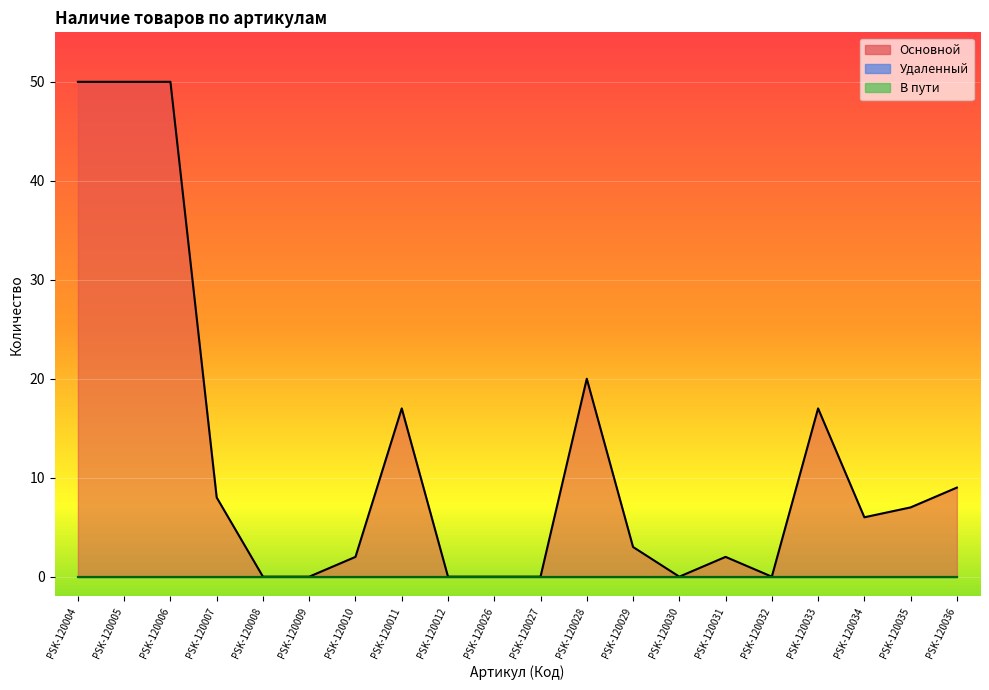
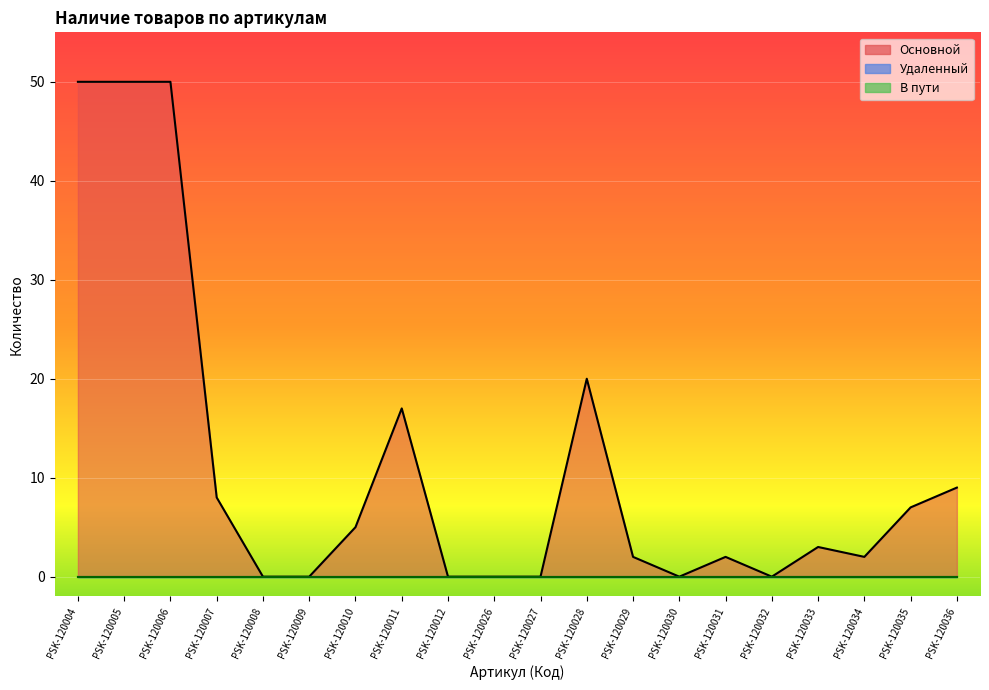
Основной, PSK-120010: 2 -> 5
Основной, PSK-120029: 3 -> 2
Основной, PSK-120033: 17 -> 3
Основной, PSK-120034: 6 -> 2
